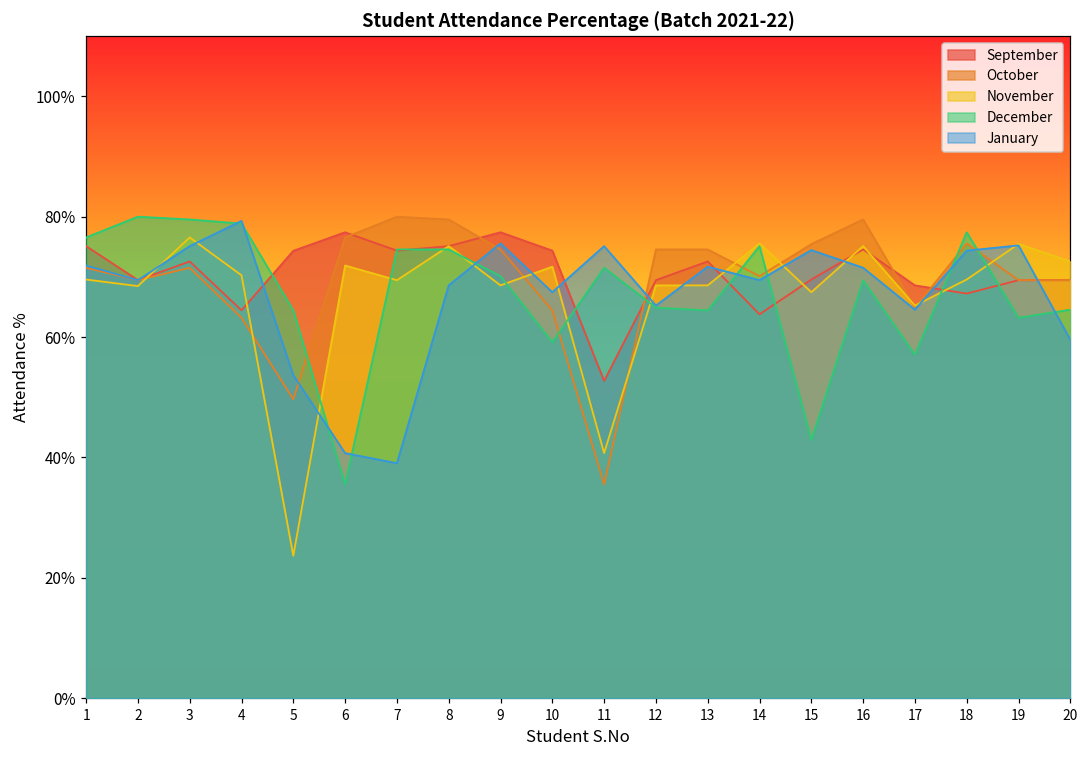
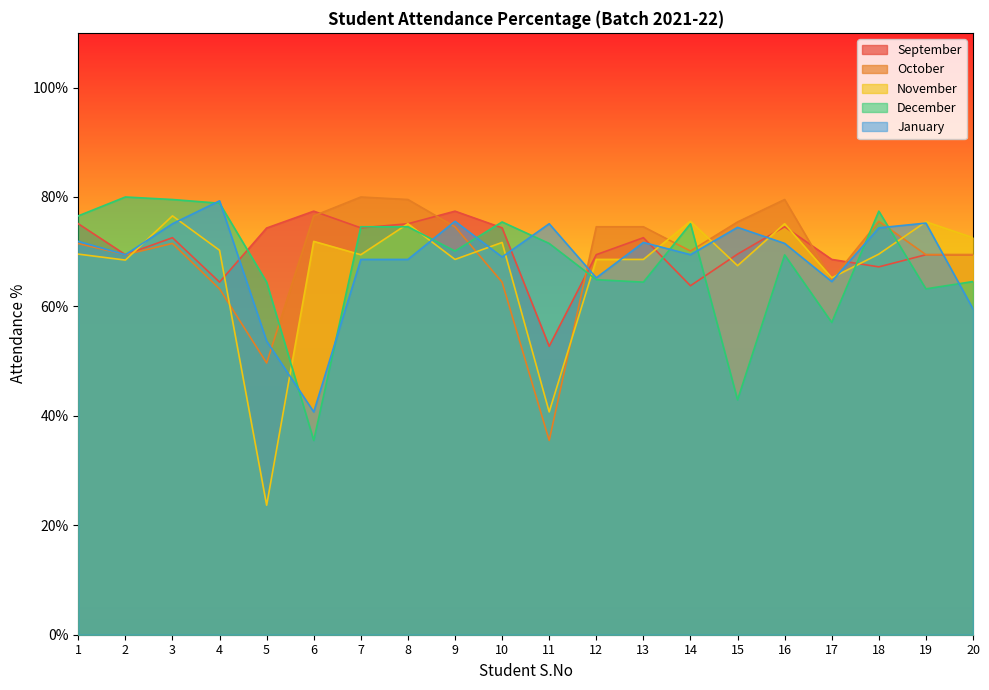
January, 7: 39% -> 69%
December, 10: 59% -> 75%
January, 10: 67% -> 69%
